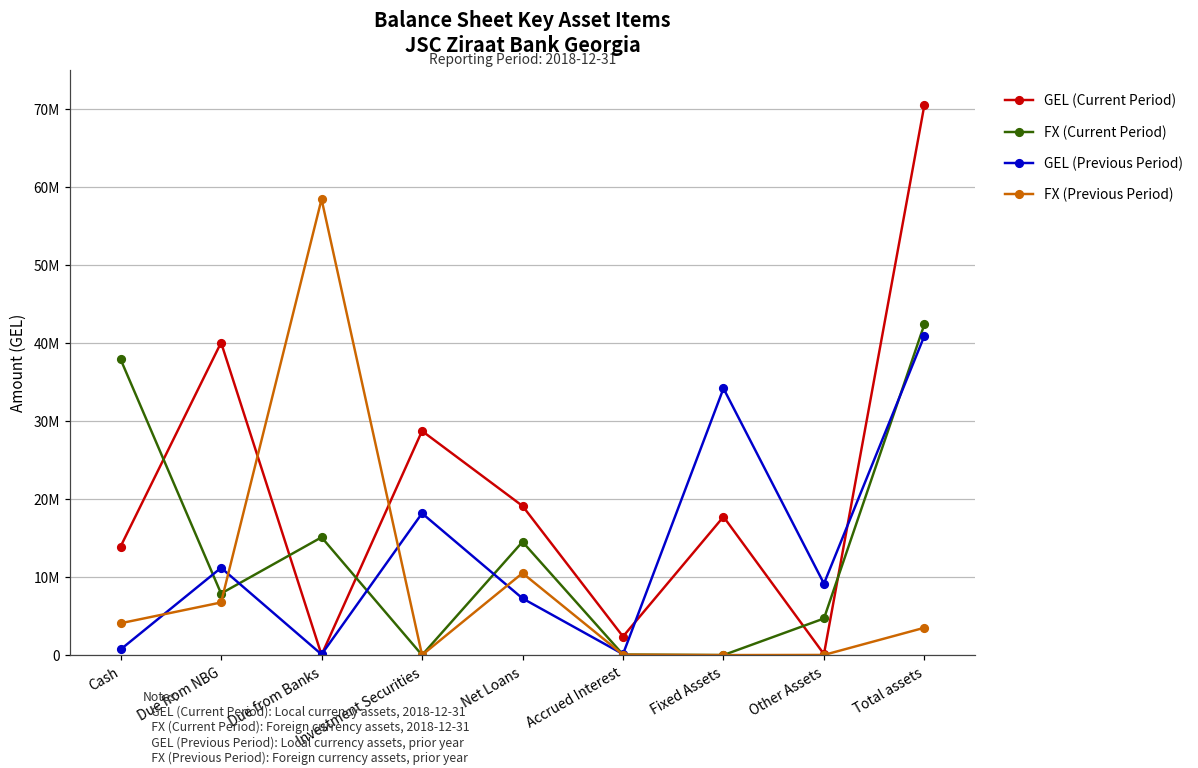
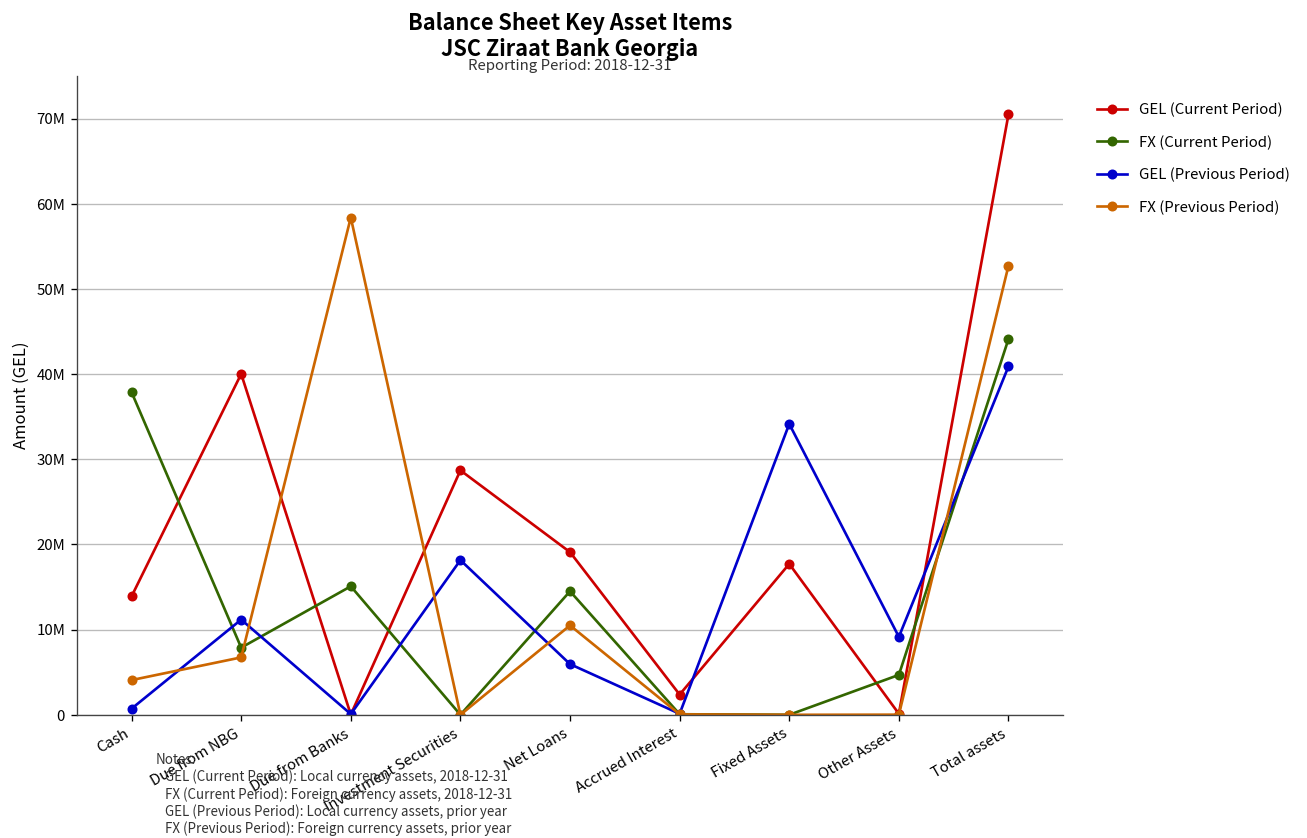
GEL (Previous Period), Net Loans: 7000000 -> 6000000
FX (Current Period), Total assets: 42000000 -> 44000000
FX (Previous Period), Total assets: 4000000 -> 53000000
